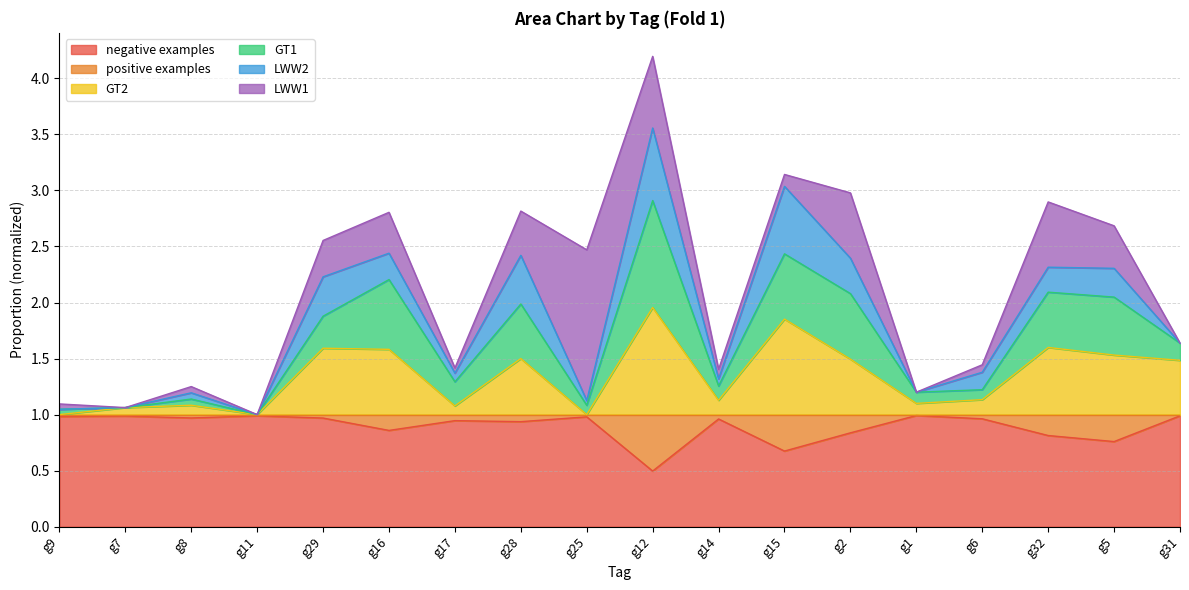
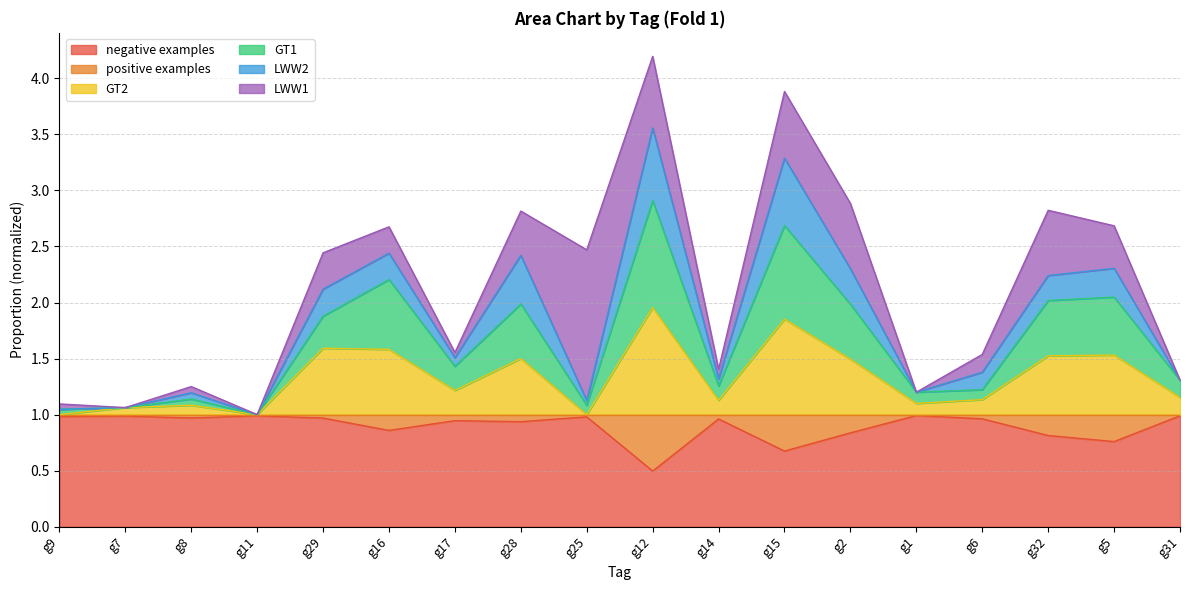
LWW2, g29: 0.35 -> 0.24
LWW1, g16: 0.36 -> 0.24
GT2, g17: 1.08 -> 1.22
GT1, g15: 0.58 -> 0.83
LWW1, g15: 0.11 -> 0.59
GT1, g2: 0.58 -> 0.49
LWW1, g6: 0.07 -> 0.16
GT2, g32: 1.60 -> 1.52
GT2, g31: 1.48 -> 1.15
